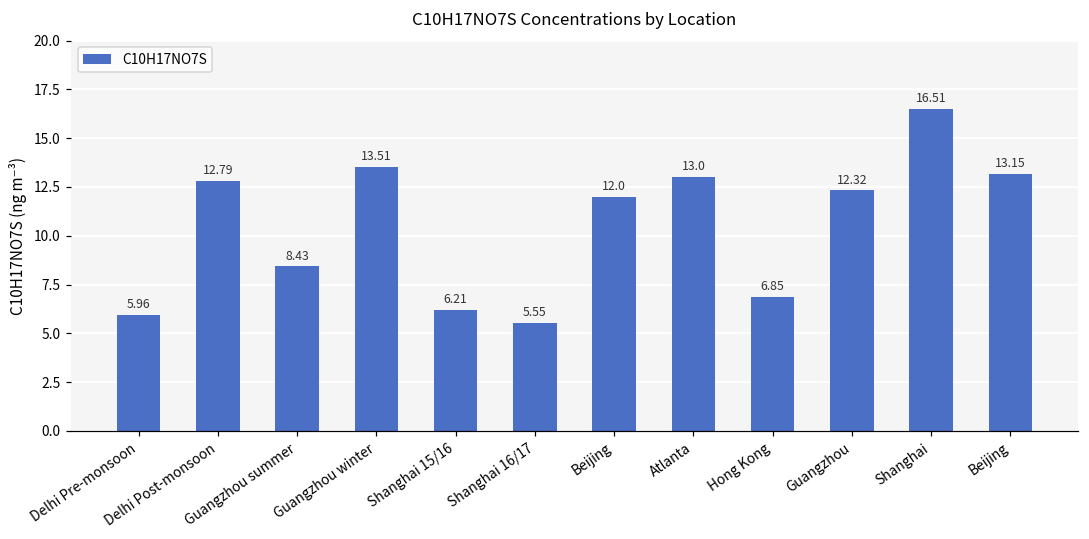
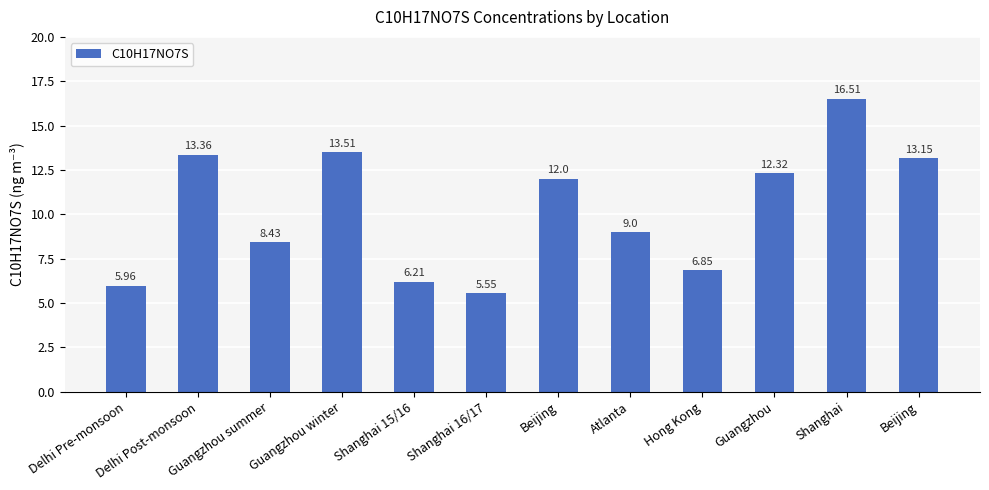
Delhi Post-monsoon: 12.79 -> 13.36
Atlanta: 13.0 -> 9.0
